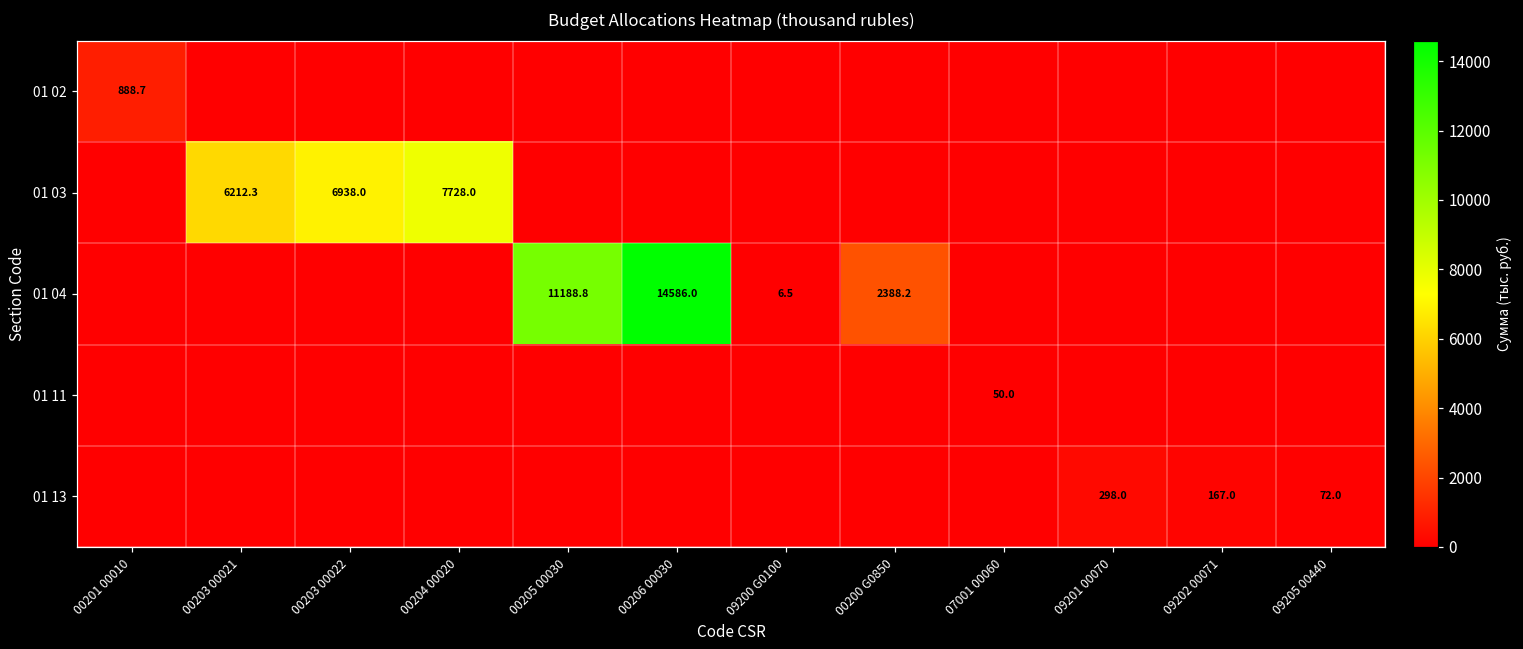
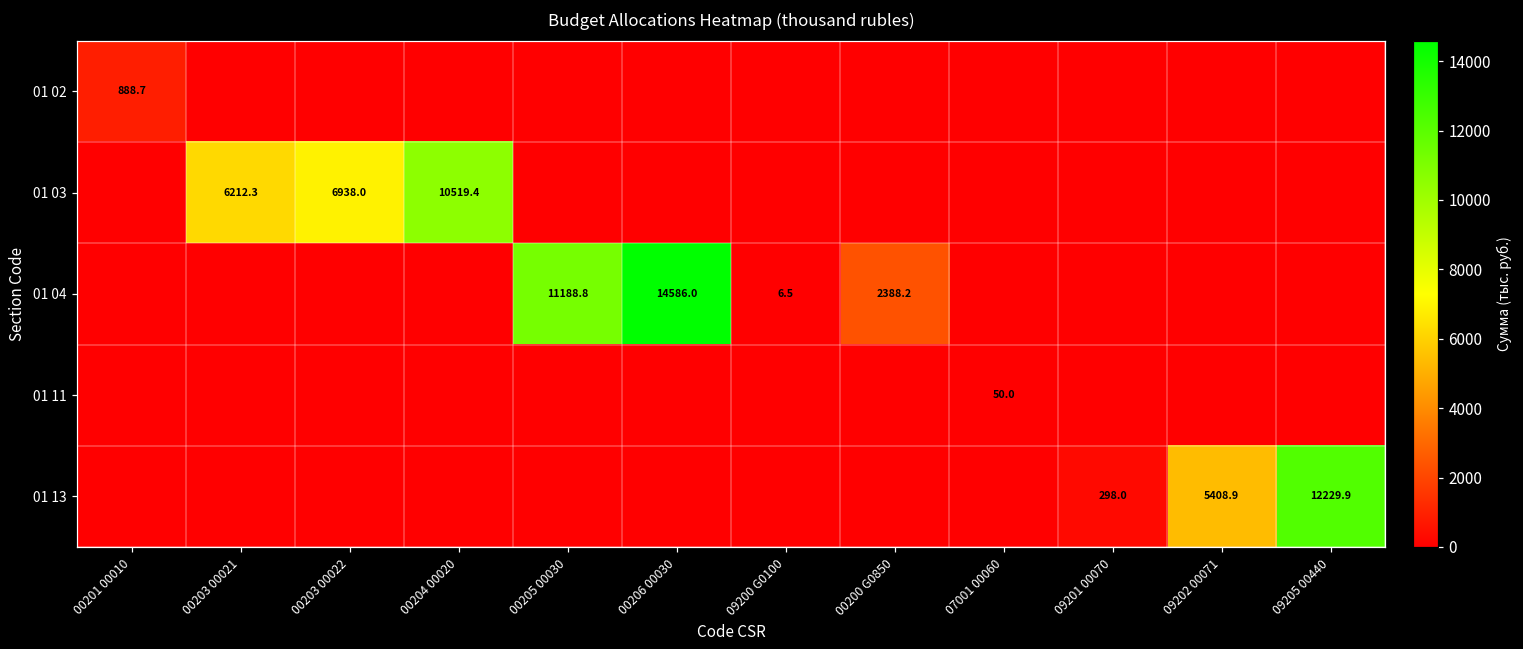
01 03, 00204 00020: 7728.0 -> 10519.4
01 13, 09202 00071: 167.0 -> 5408.9
01 13, 09205 00440: 72.0 -> 12229.9
